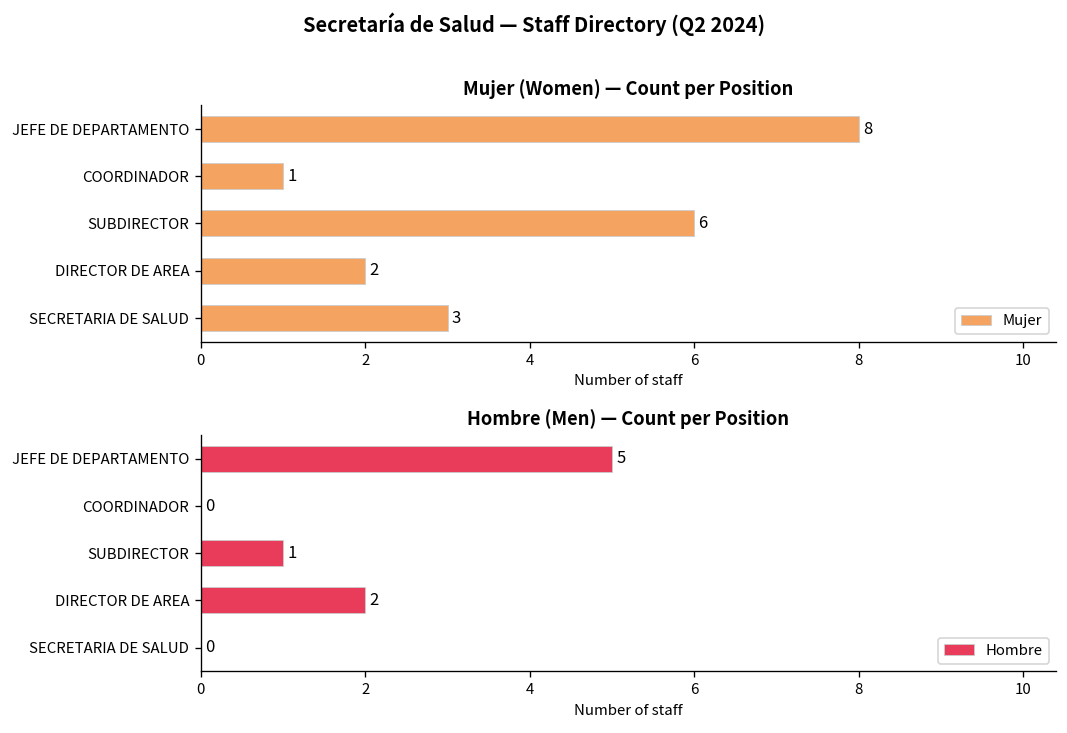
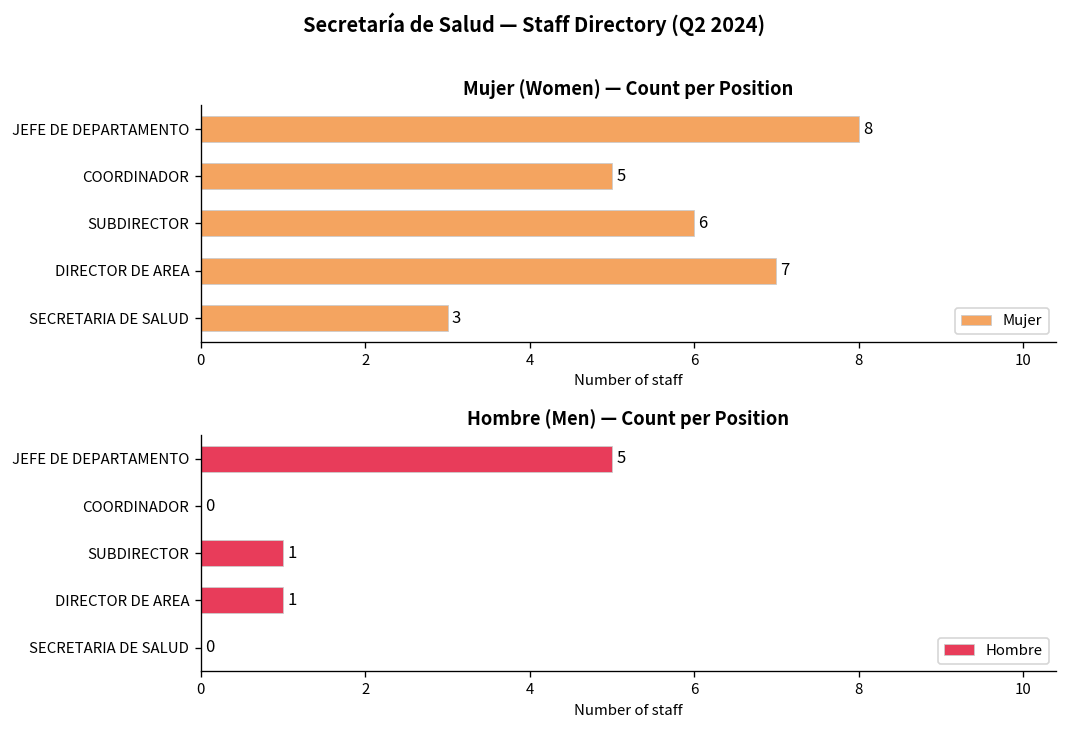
Mujer (Women) — Count per Position, COORDINADOR: 1 -> 5
Mujer (Women) — Count per Position, DIRECTOR DE AREA: 2 -> 7
Hombre (Men) — Count per Position, DIRECTOR DE AREA: 2 -> 1
